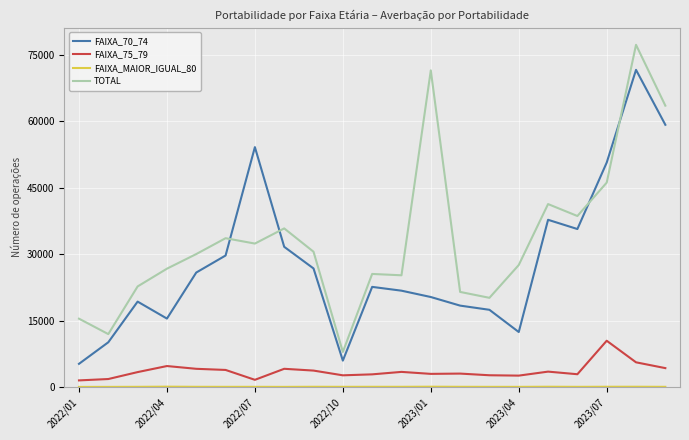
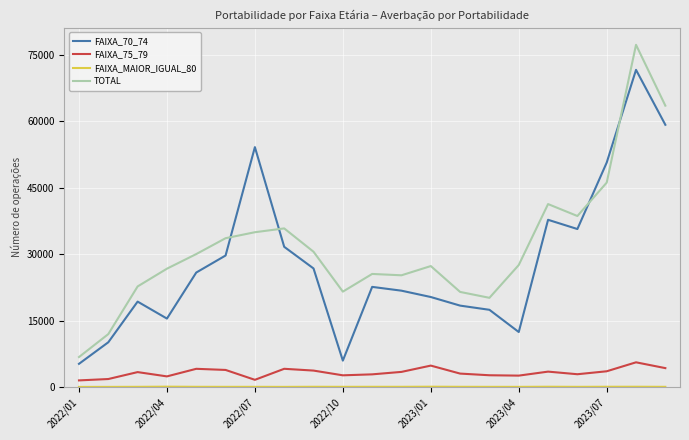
TOTAL, 2022/01: 15000 -> 7000
FAIXA_75_79, 2022/04: 5000 -> 2000
TOTAL, 2022/07: 32000 -> 35000
TOTAL, 2022/10: 8000 -> 22000
FAIXA_75_79, 2023/01: 3000 -> 5000
TOTAL, 2023/01: 71000 -> 27000
FAIXA_75_79, 2023/07: 10000 -> 4000
